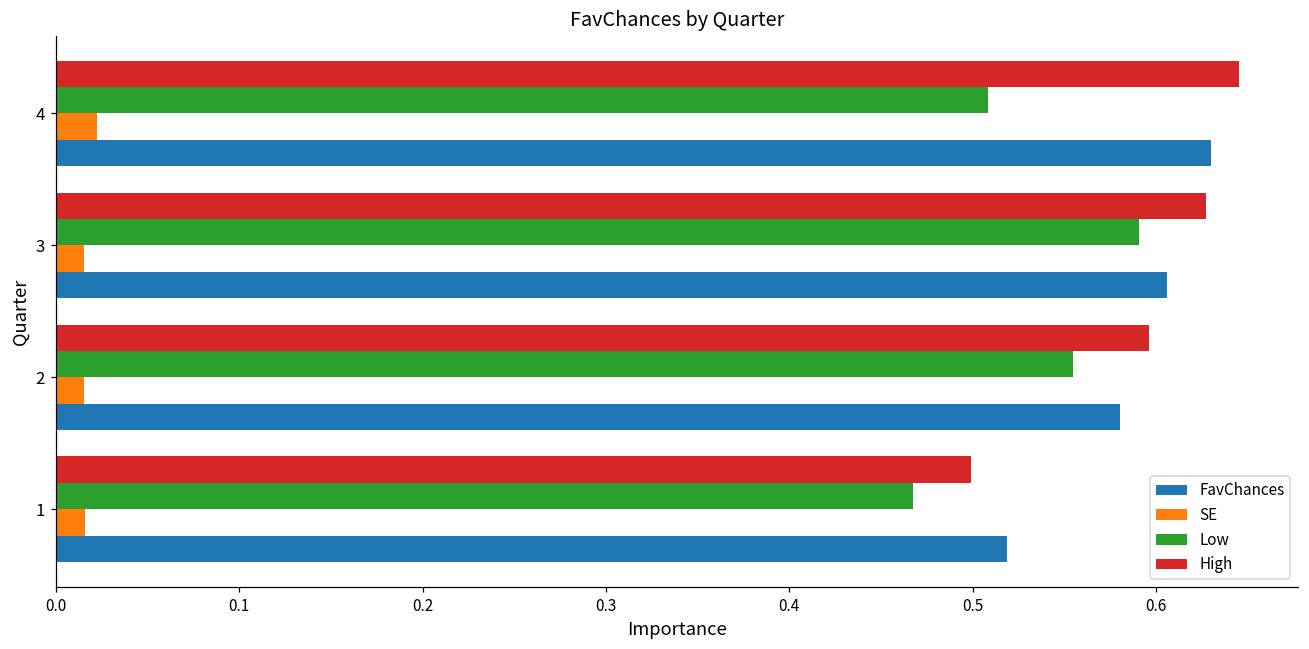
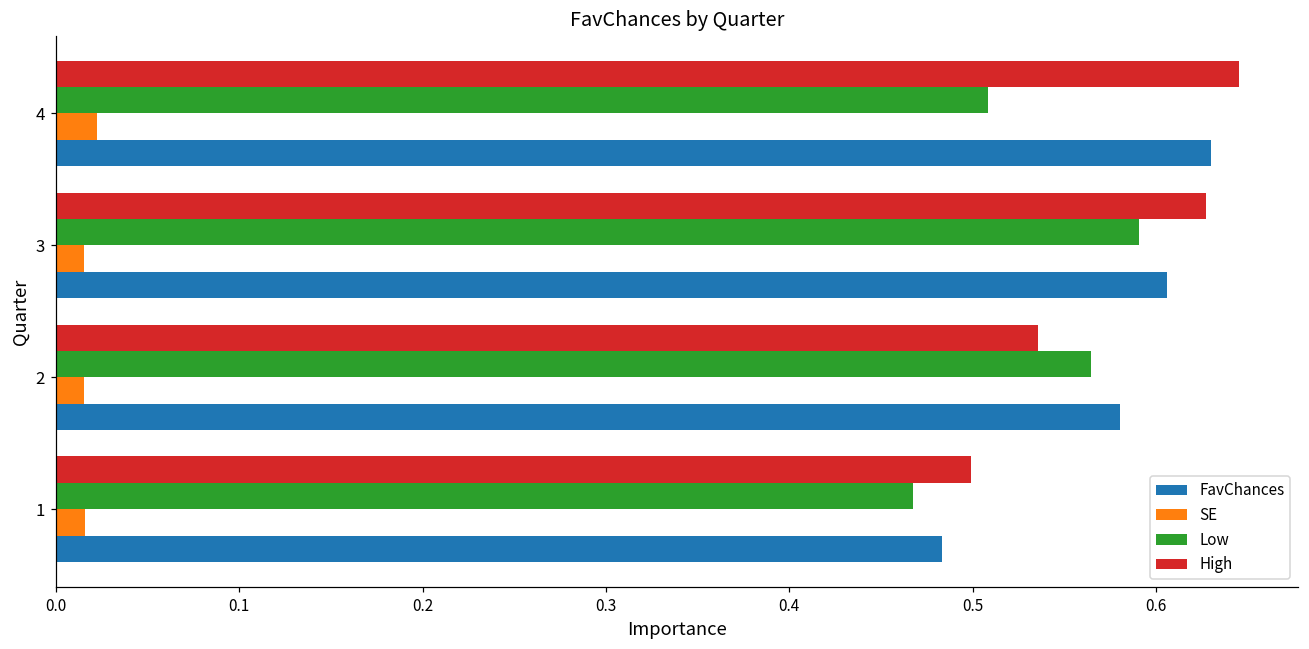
High, 2: 0.596 -> 0.536
Low, 2: 0.555 -> 0.565
FavChances, 1: 0.519 -> 0.483
